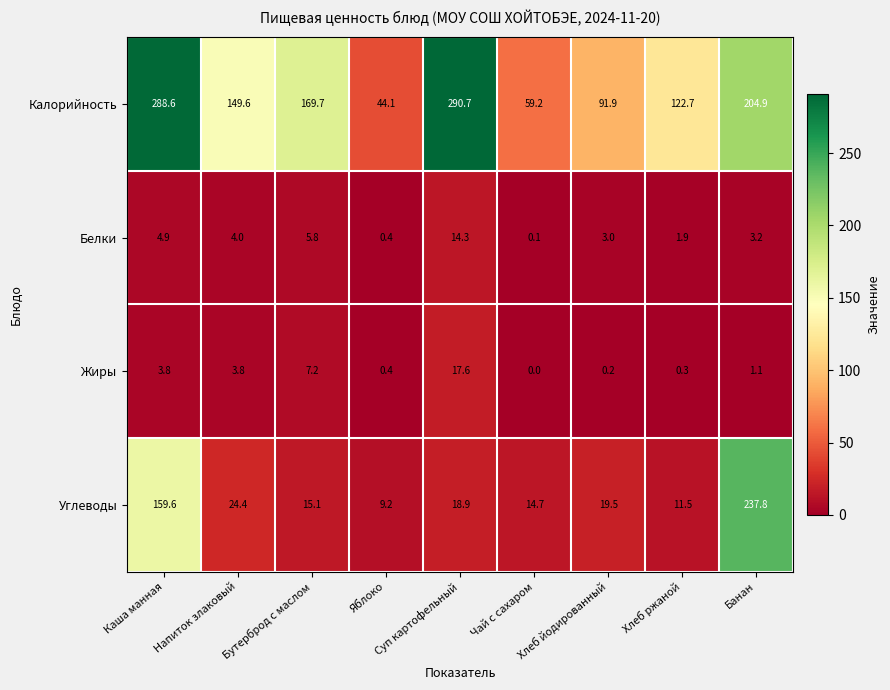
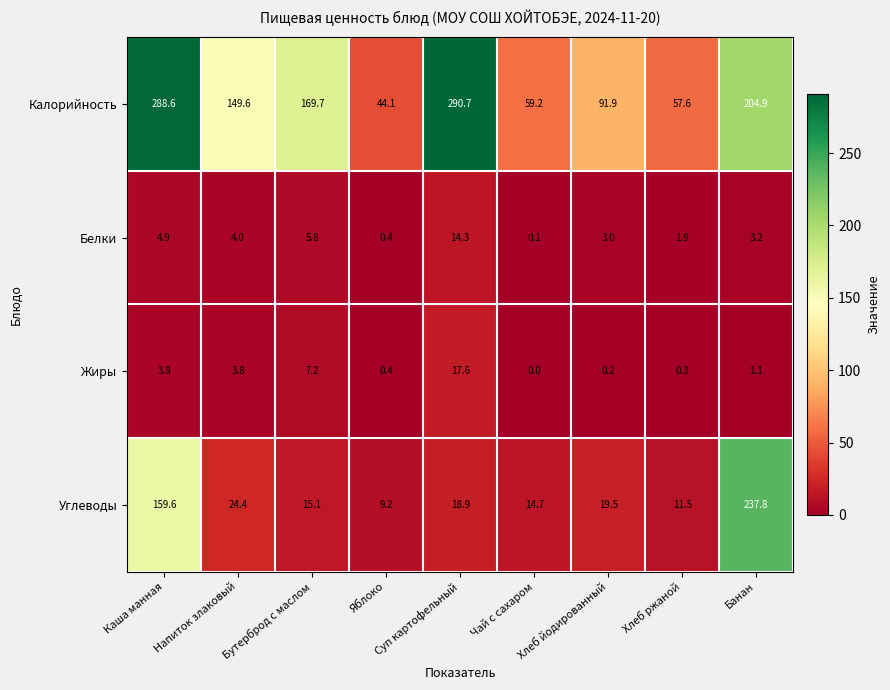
Калорийность, Хлеб ржаной: 122.7 -> 57.6
